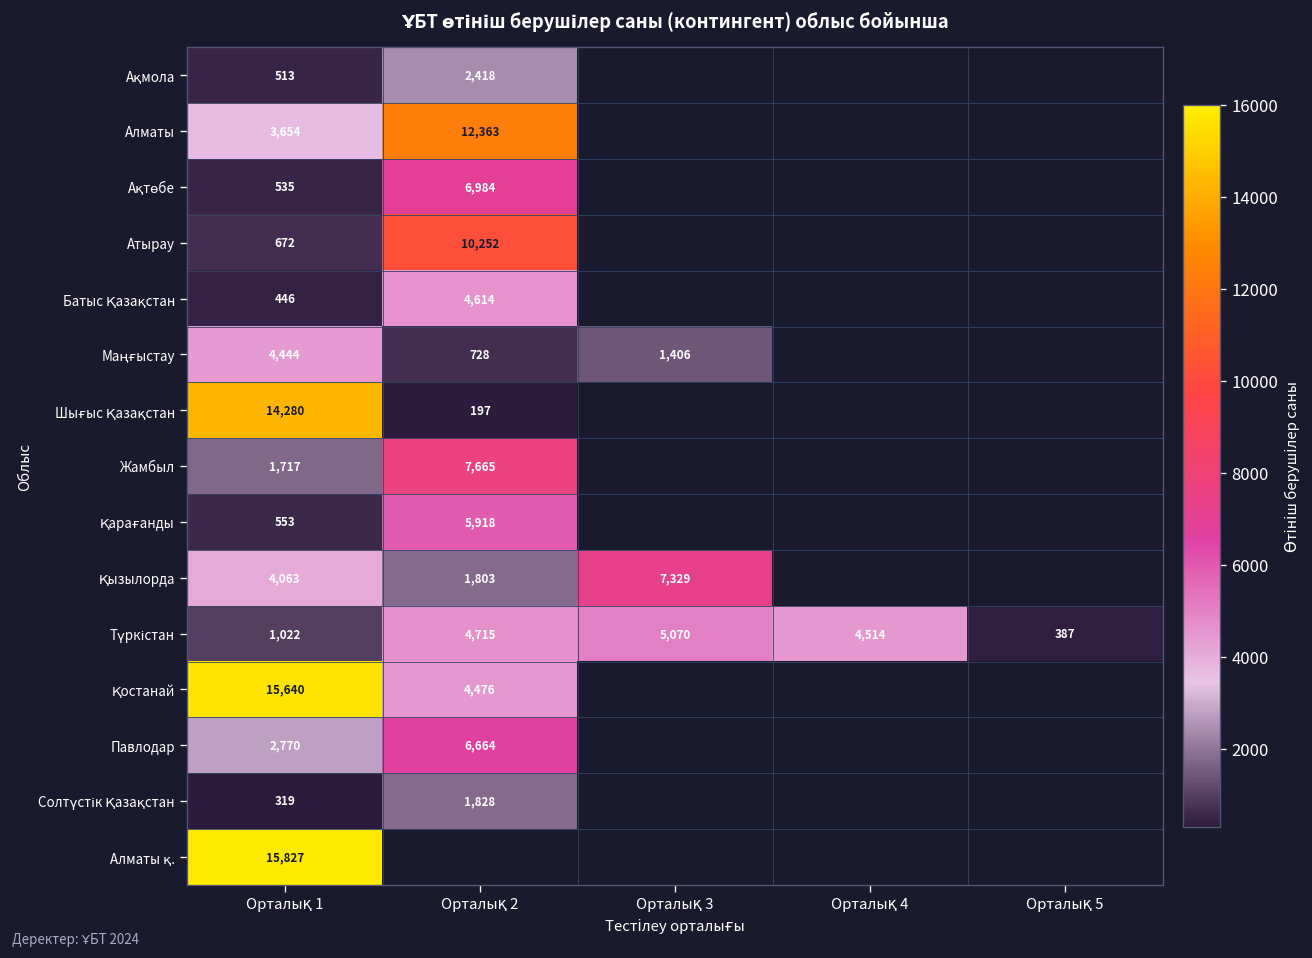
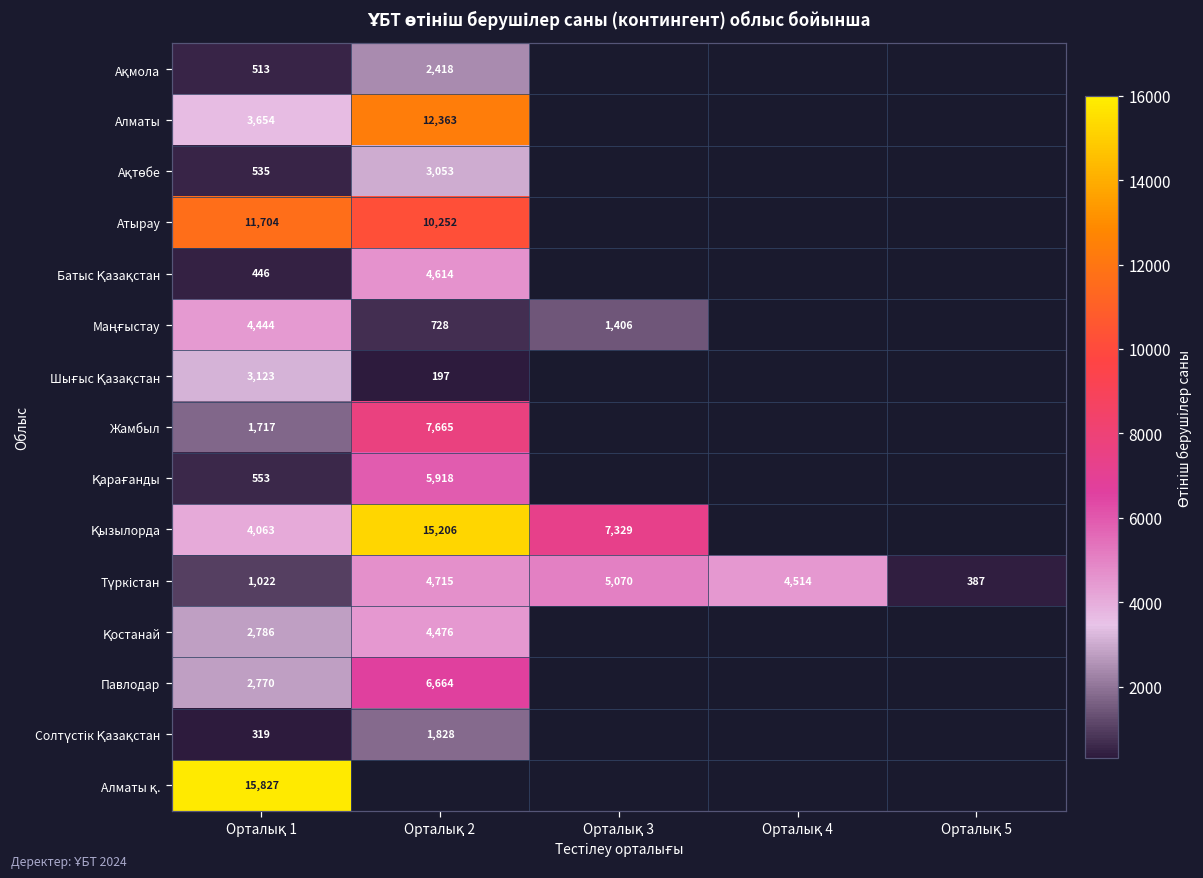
Ақтөбе, Орталық 2: 6,984 -> 3,053
Атырау, Орталық 1: 672 -> 11,704
Шығыс Қазақстан, Орталық 1: 14,280 -> 3,123
Қызылорда, Орталық 2: 1,803 -> 15,206
Қостанай, Орталық 1: 15,640 -> 2,786
